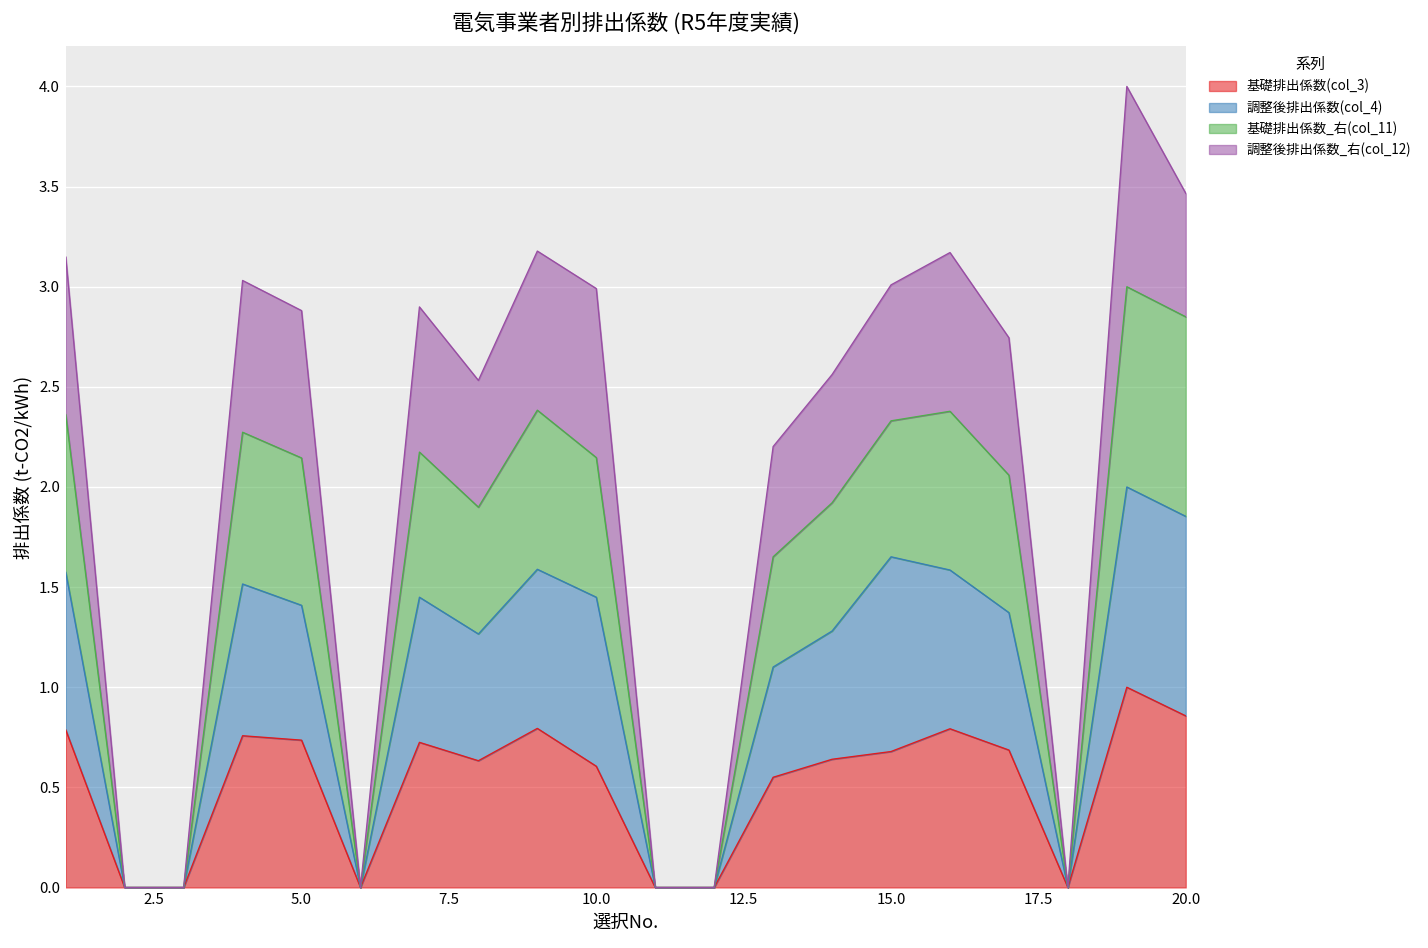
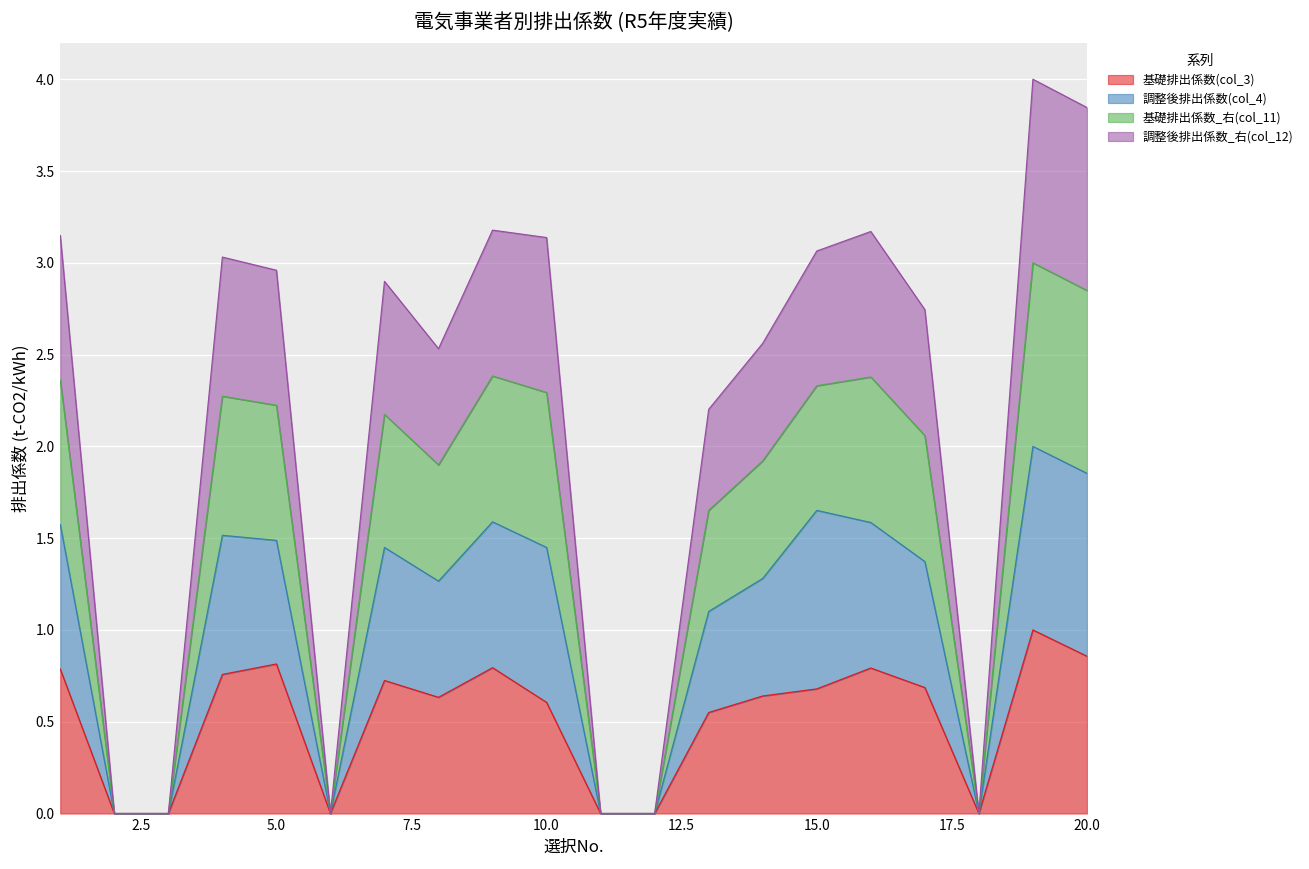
基礎排出係数(col_3), 5.0: 0.74 -> 0.81
基礎排出係数_右(col_11), 10.0: 0.70 -> 0.84
調整後排出係数_右(col_12), 15.0: 0.68 -> 0.73
調整後排出係数_右(col_12), 20.0: 0.62 -> 1.00
